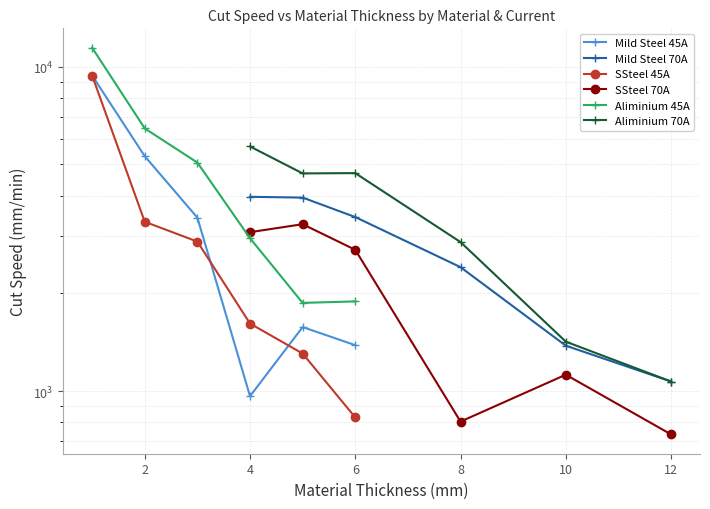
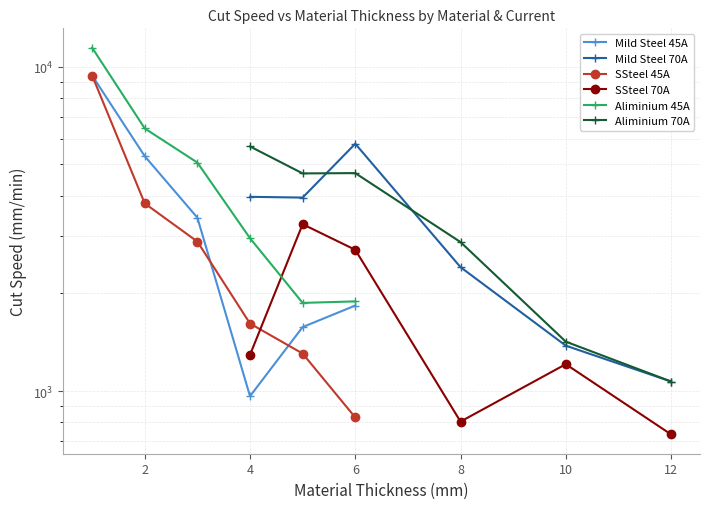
SSteel 45A, 2: 3300 -> 3800
SSteel 70A, 4: 3100 -> 1290
Mild Steel 45A, 6: 1390 -> 1800
Mild Steel 70A, 6: 3400 -> 5800
SSteel 70A, 10: 1120 -> 1210
